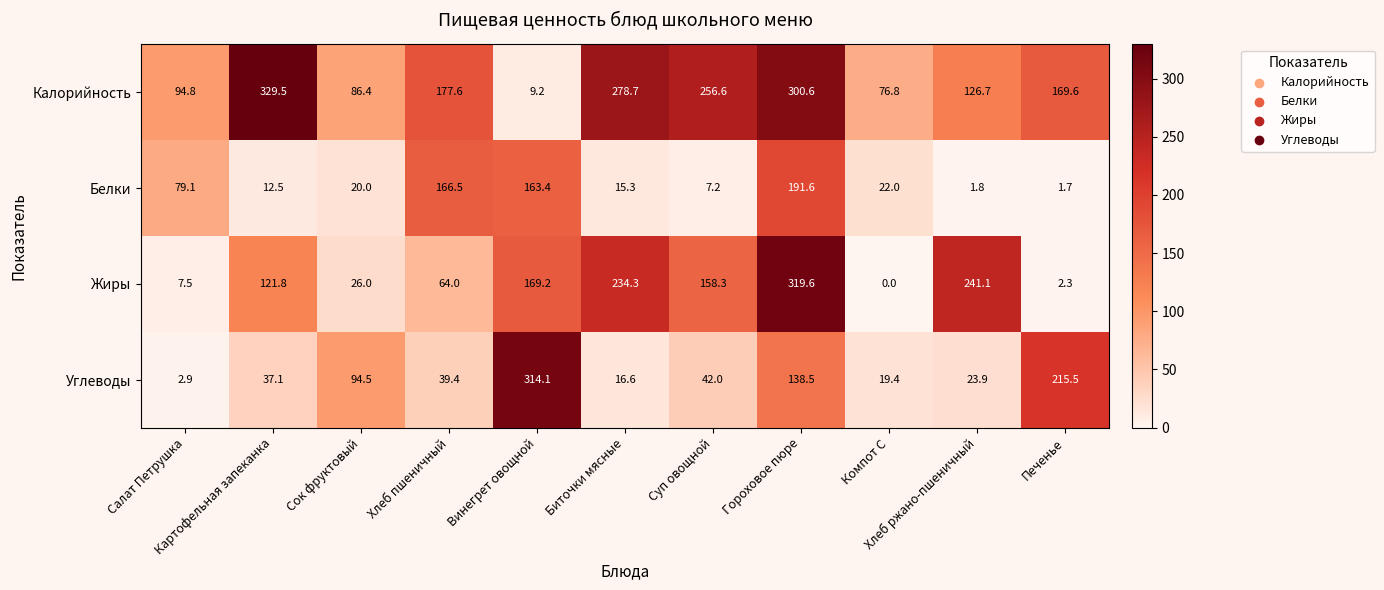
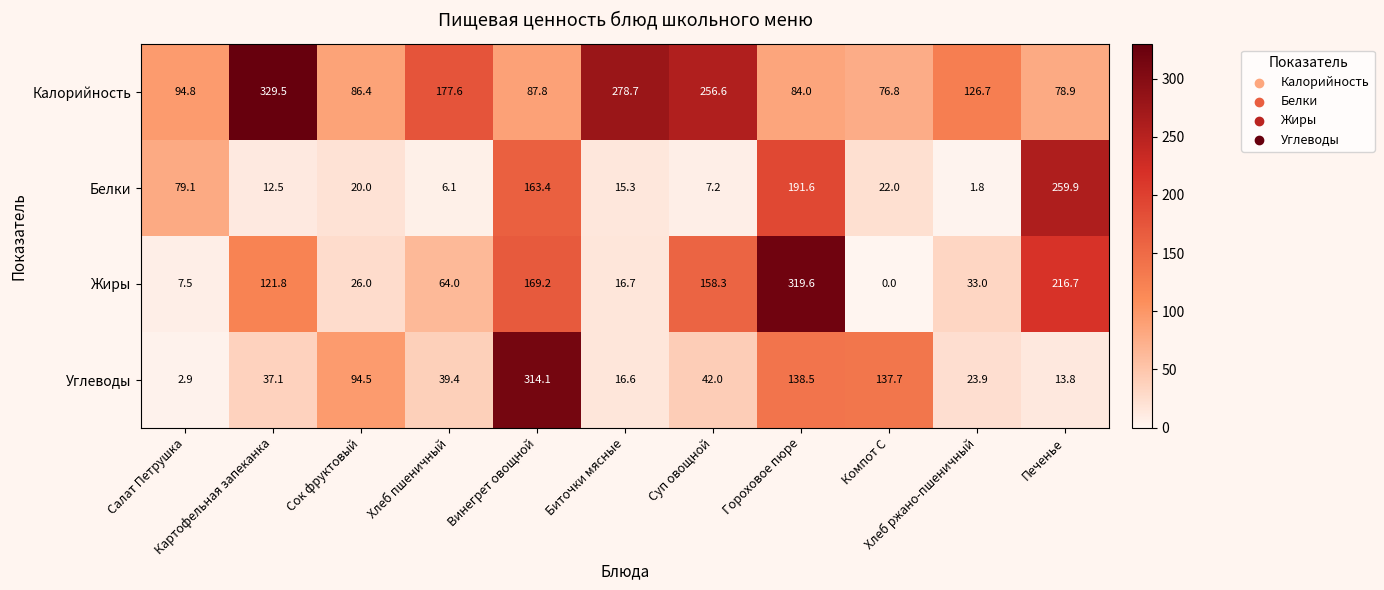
Калорийность, Винегрет овощной: 9.2 -> 87.8
Калорийность, Гороховое пюре: 300.6 -> 84.0
Калорийность, Печенье: 169.6 -> 78.9
Белки, Хлеб пшеничный: 166.5 -> 6.1
Белки, Печенье: 1.7 -> 259.9
Жиры, Биточки мясные: 234.3 -> 16.7
Жиры, Хлеб ржано-пшеничный: 241.1 -> 33.0
Жиры, Печенье: 2.3 -> 216.7
Углеводы, Компот С: 19.4 -> 137.7
Углеводы, Печенье: 215.5 -> 13.8
